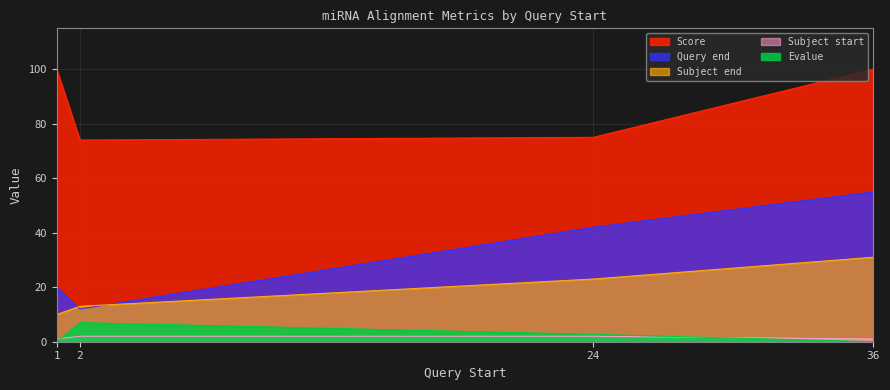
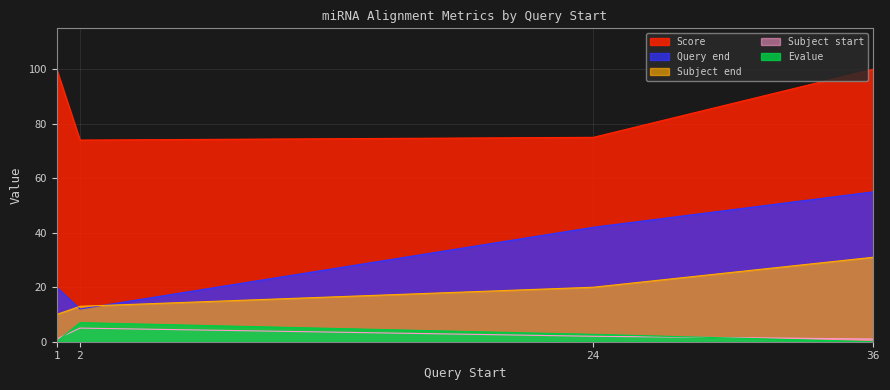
Subject start, 2: 2 -> 5
Subject end, 24: 23 -> 20
